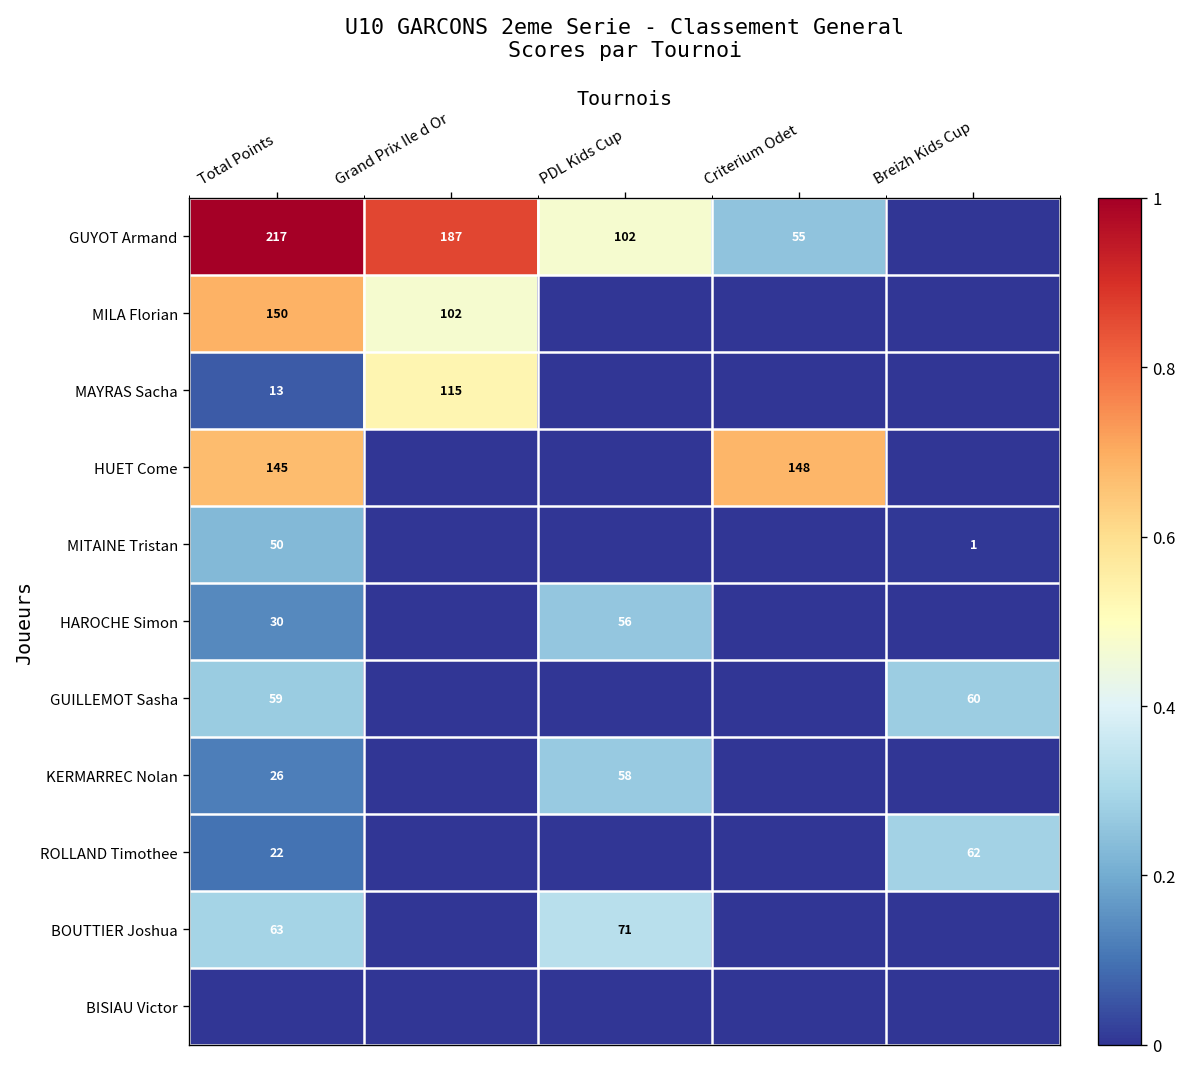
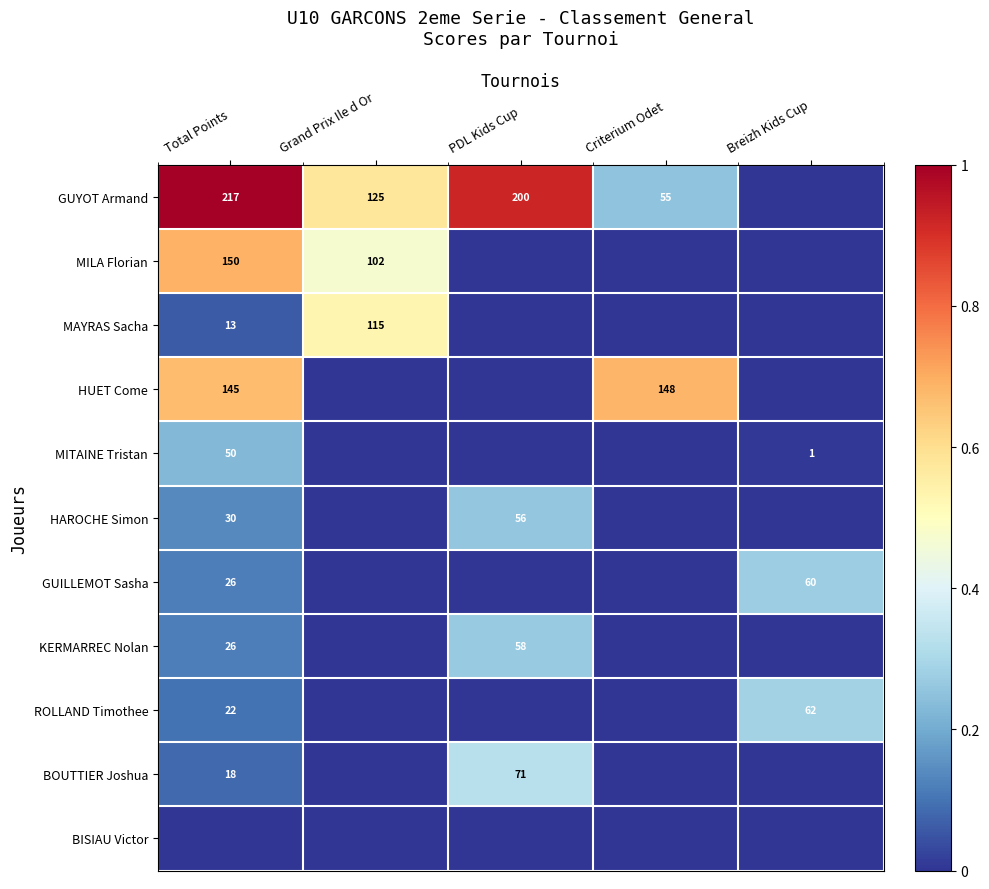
GUYOT Armand, Grand Prix Ile d Or: 187 -> 125
GUYOT Armand, PDL Kids Cup: 102 -> 200
GUILLEMOT Sasha, Total Points: 59 -> 26
BOUTTIER Joshua, Total Points: 63 -> 18
